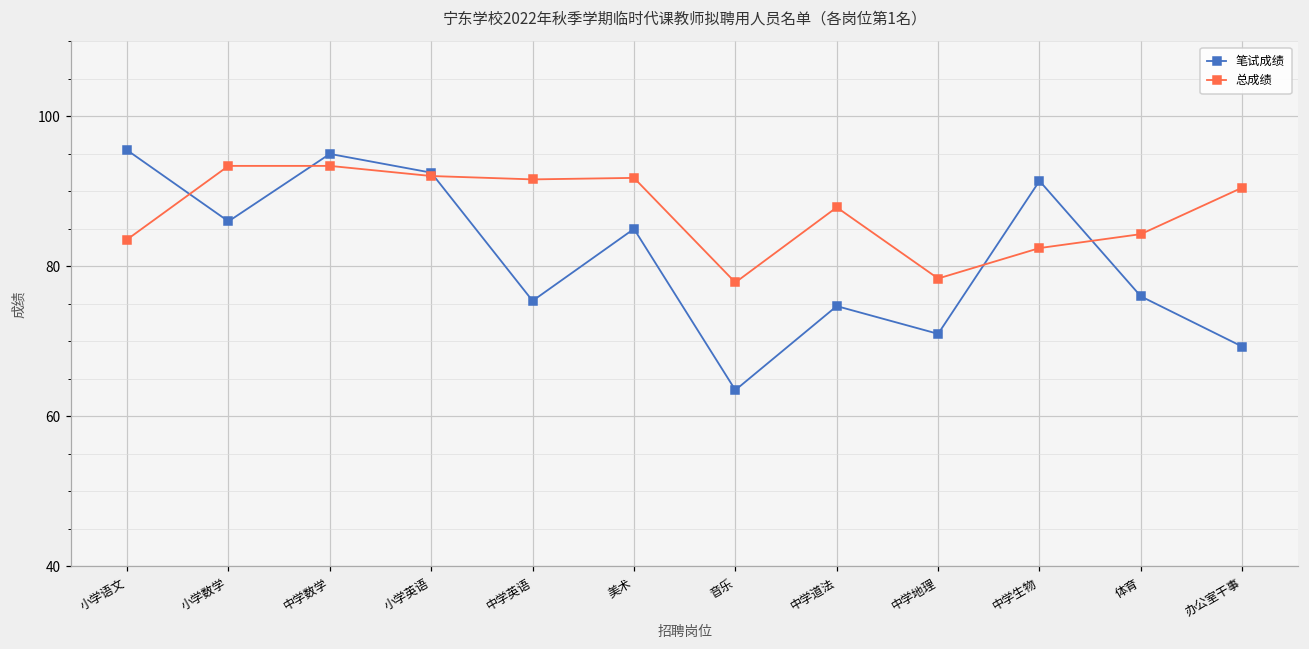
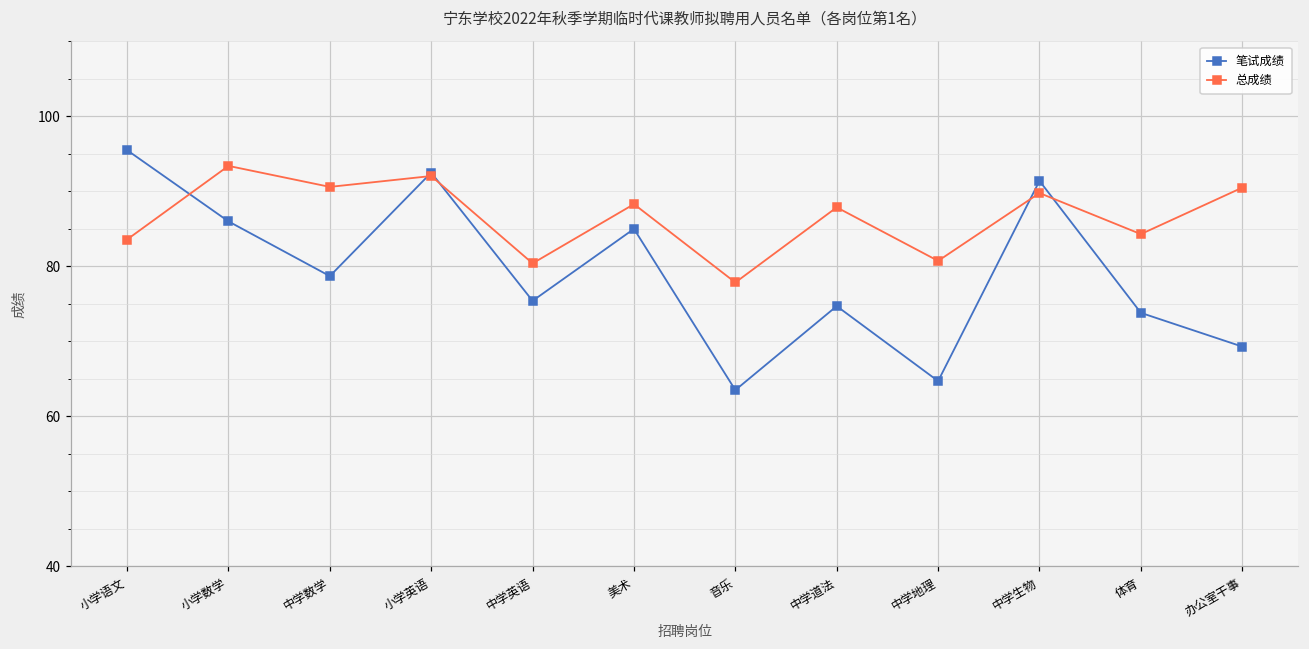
笔试成绩, 中学数学: 95 -> 79
总成绩, 中学数学: 93 -> 91
总成绩, 中学英语: 92 -> 80
总成绩, 美术: 92 -> 88
笔试成绩, 中学地理: 71 -> 65
总成绩, 中学地理: 78 -> 81
总成绩, 中学生物: 82 -> 90
笔试成绩, 体育: 76 -> 74
